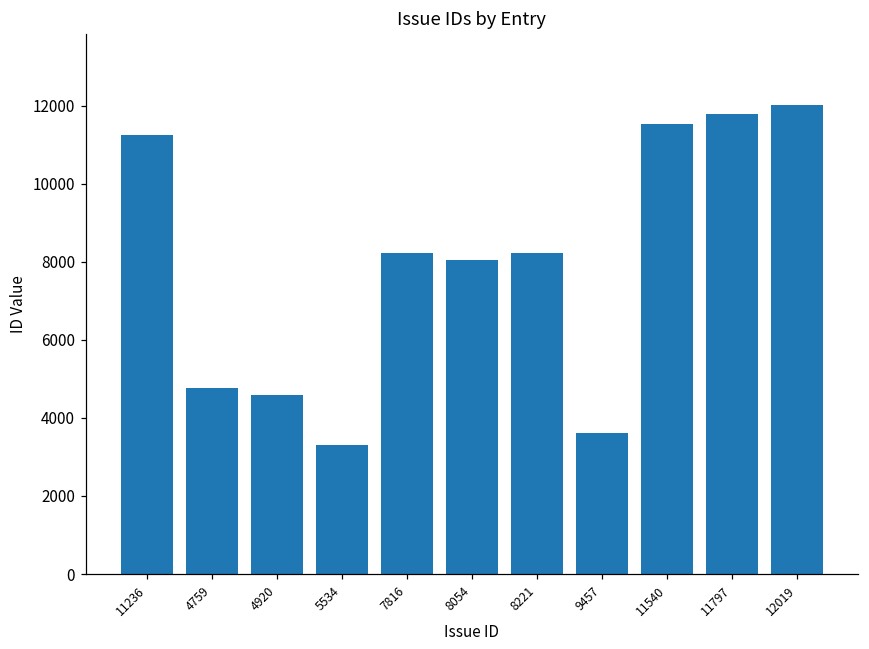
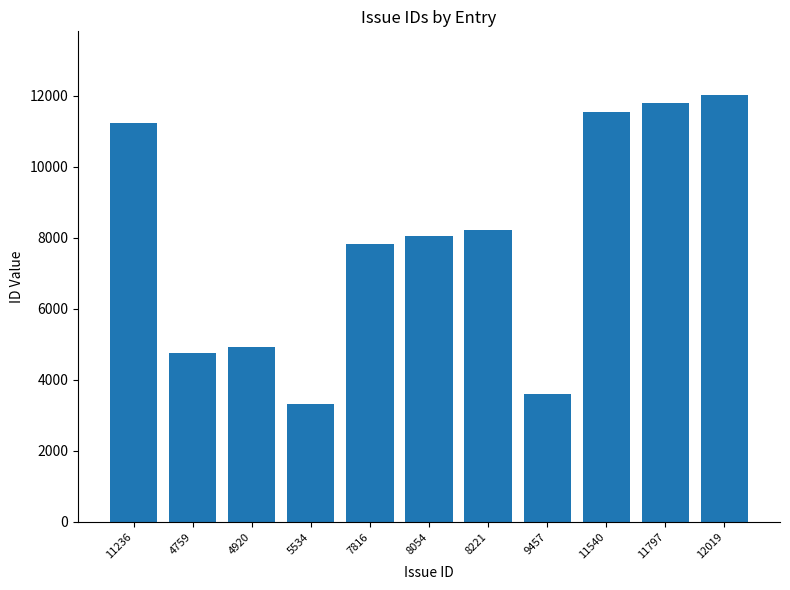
4920: 4600 -> 4900
7816: 8200 -> 7800
